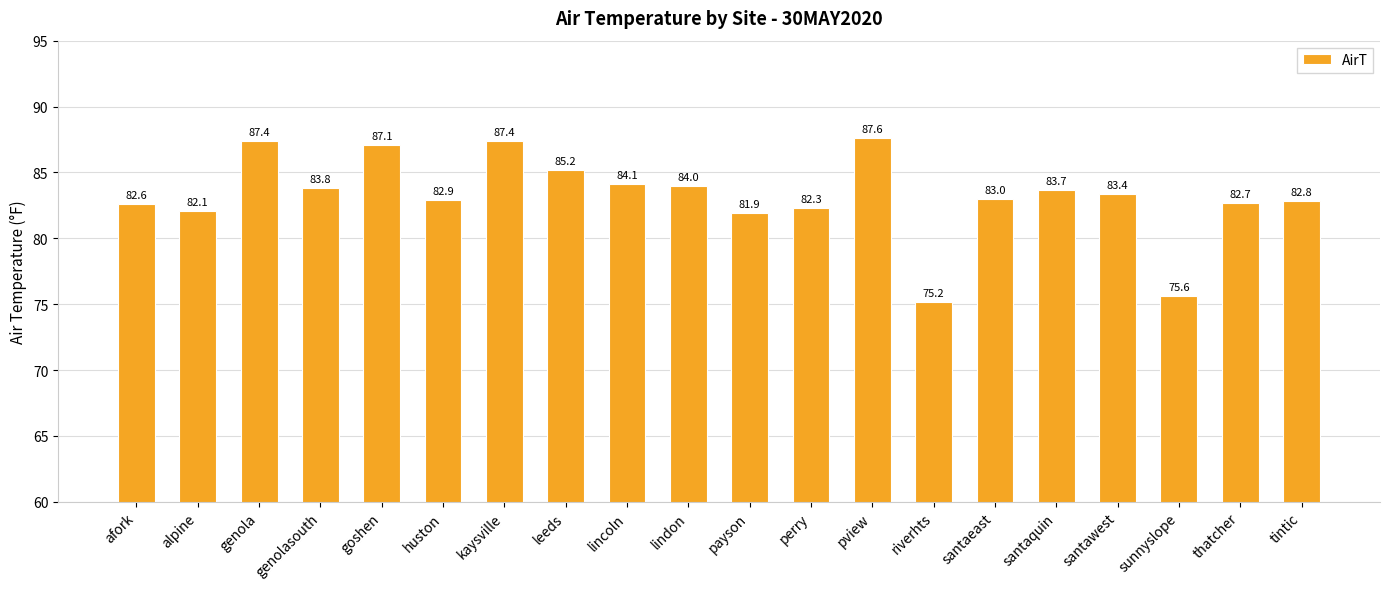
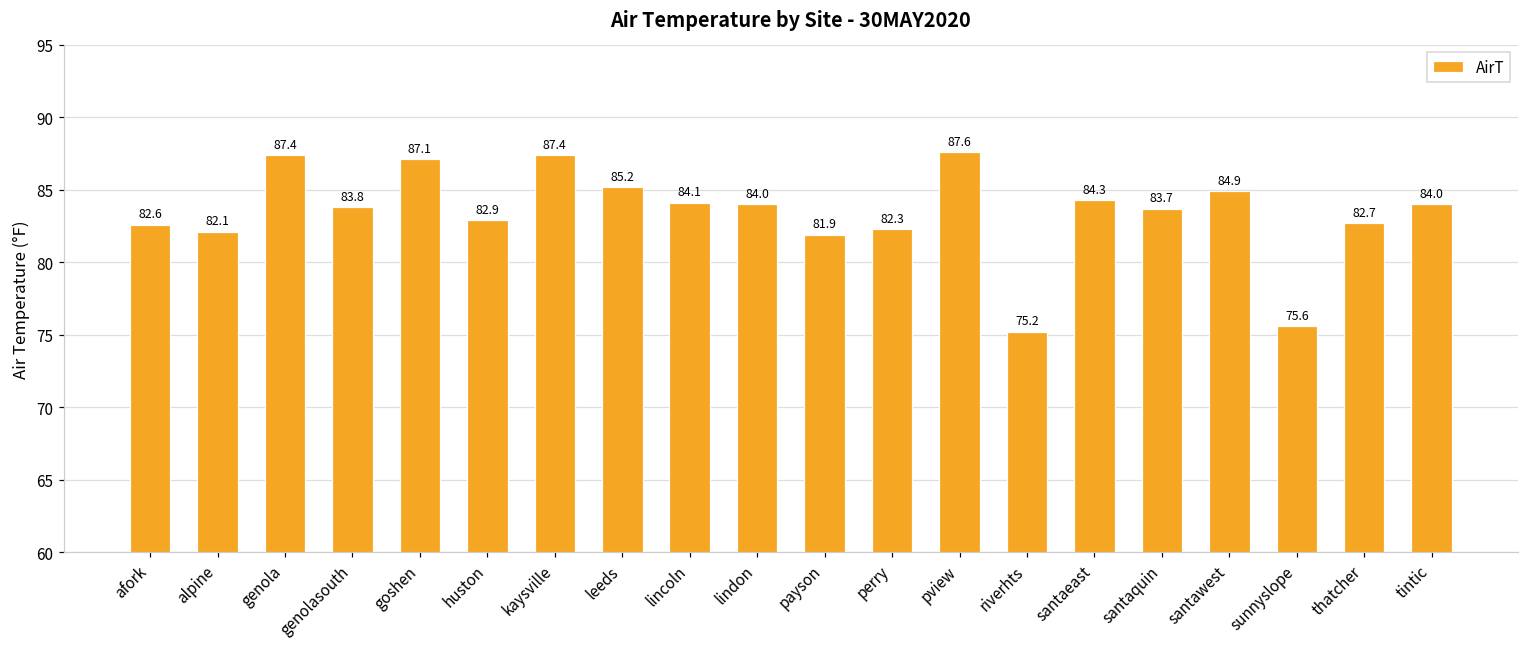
santaeast: 83.0 -> 84.3
santawest: 83.4 -> 84.9
tintic: 82.8 -> 84.0
